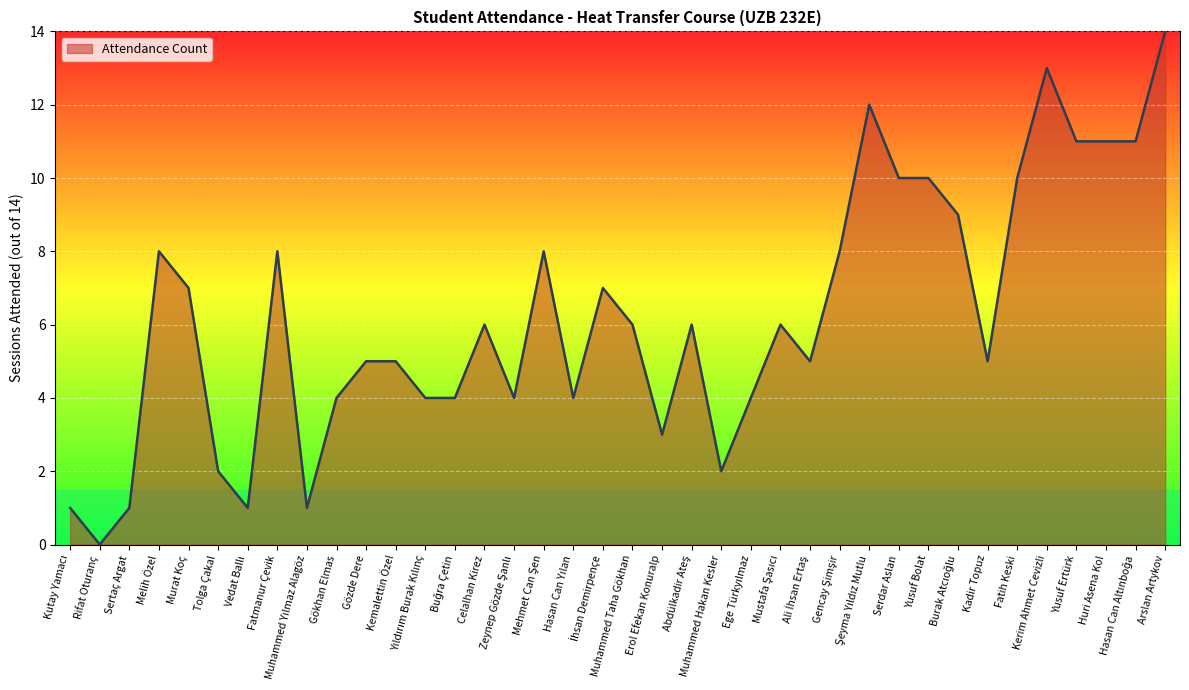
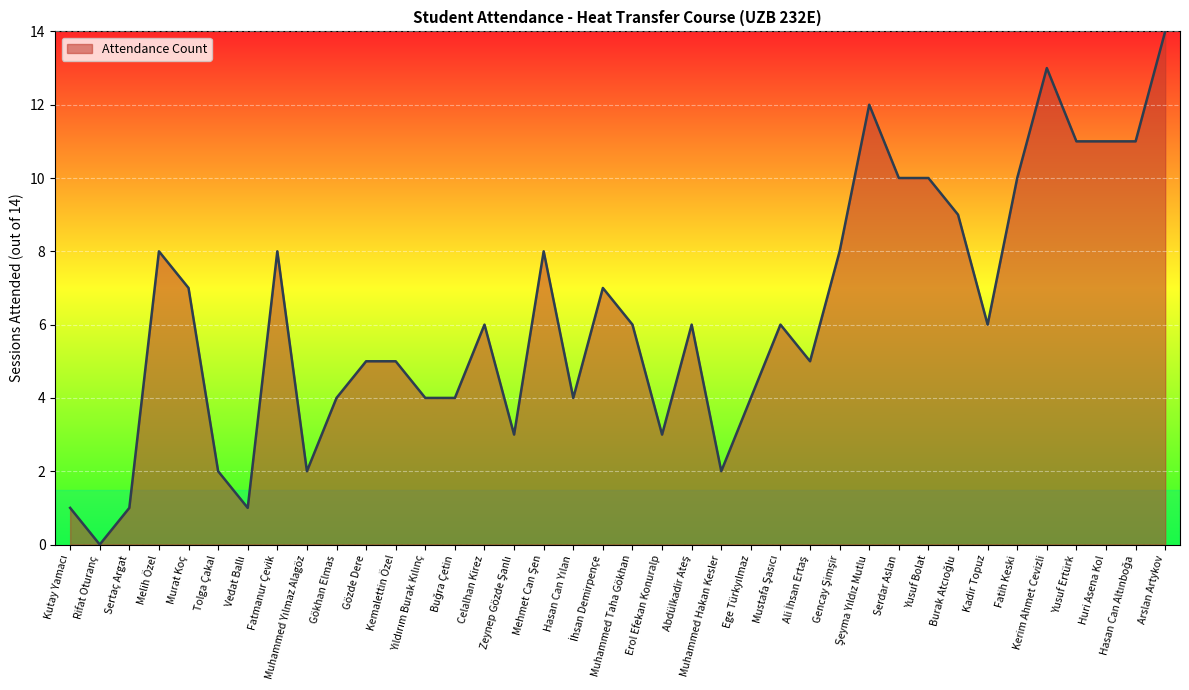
Muhammed Yılmaz Alagöz: 1 -> 2
Zeynep Gözde Şanlı: 4 -> 3
Kadir Topuz: 5 -> 6
